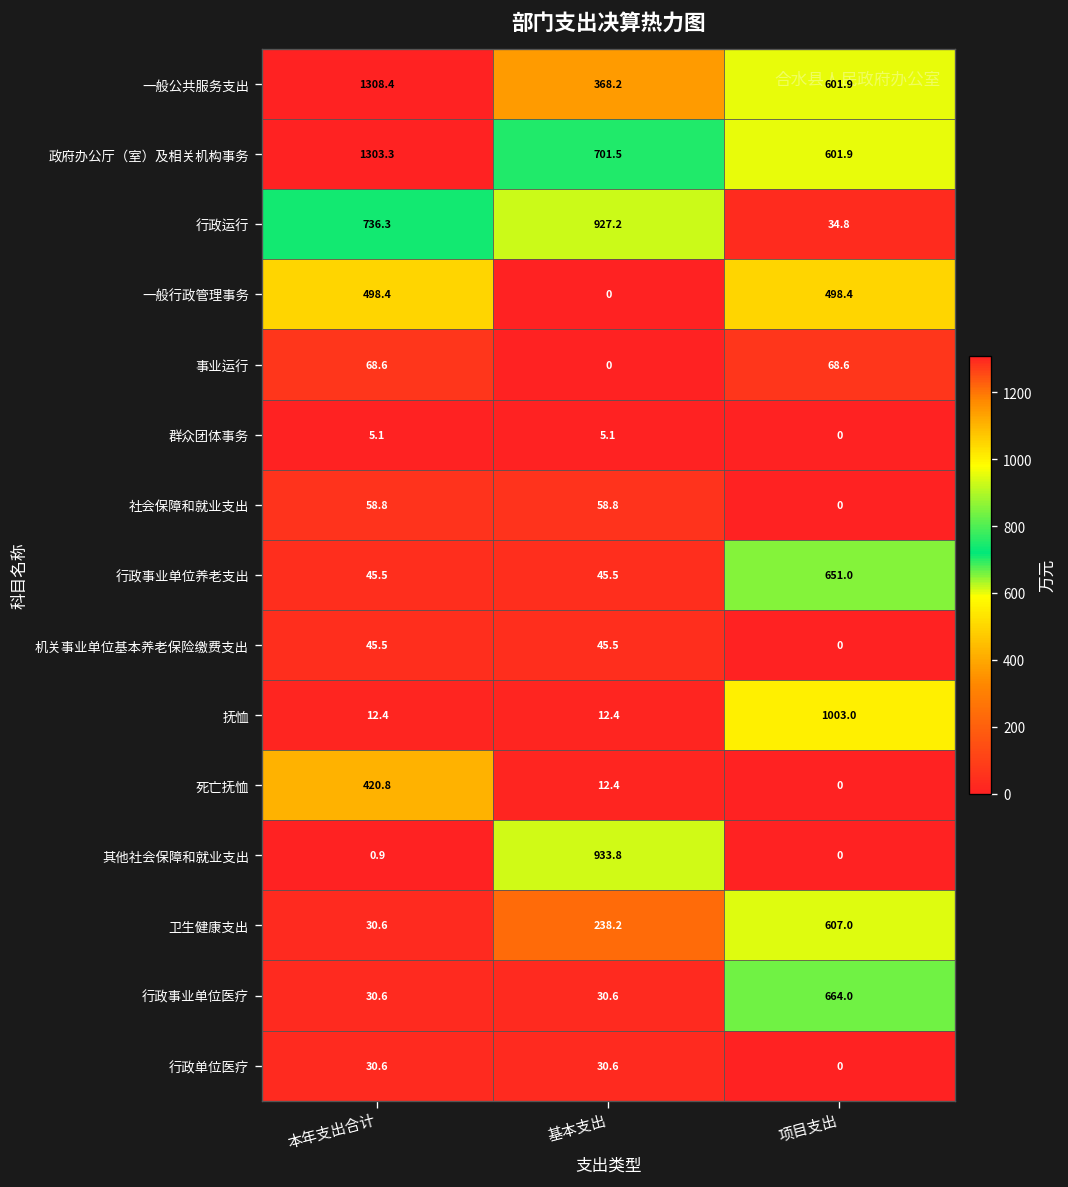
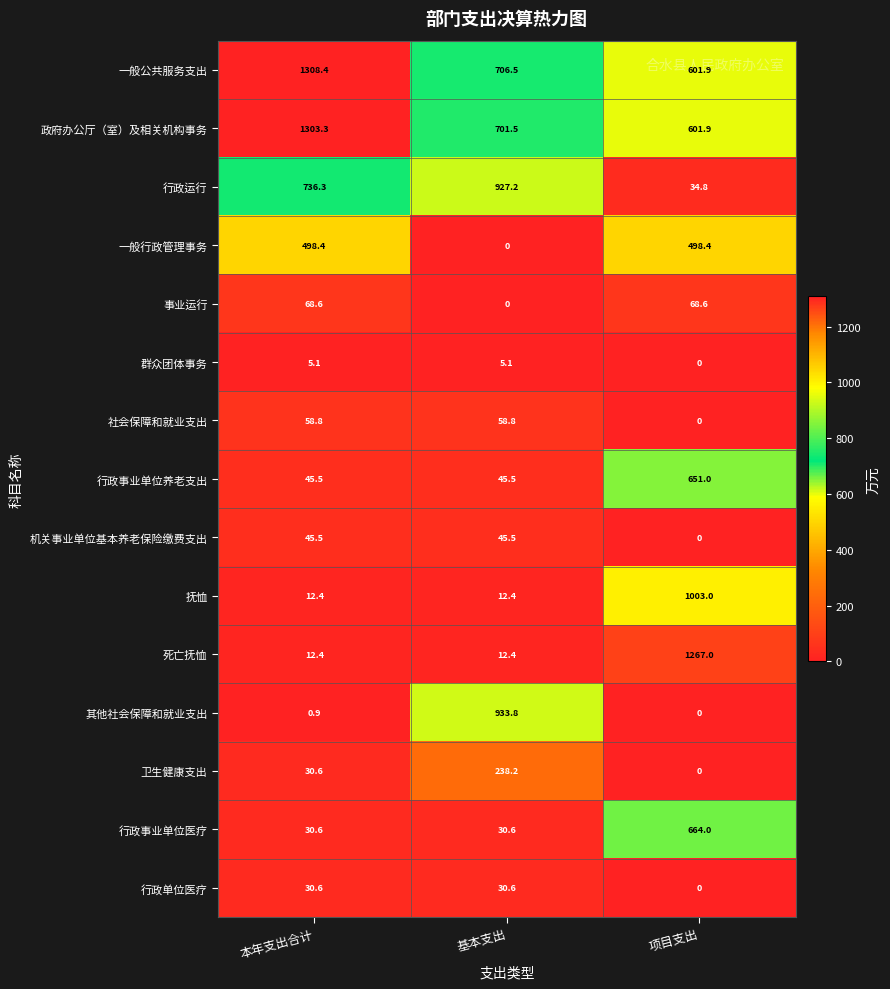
一般公共服务支出, 基本支出: 368.2 -> 706.5
死亡抚恤, 本年支出合计: 420.8 -> 12.4
死亡抚恤, 项目支出: 0 -> 1267.0
卫生健康支出, 项目支出: 607.0 -> 0
